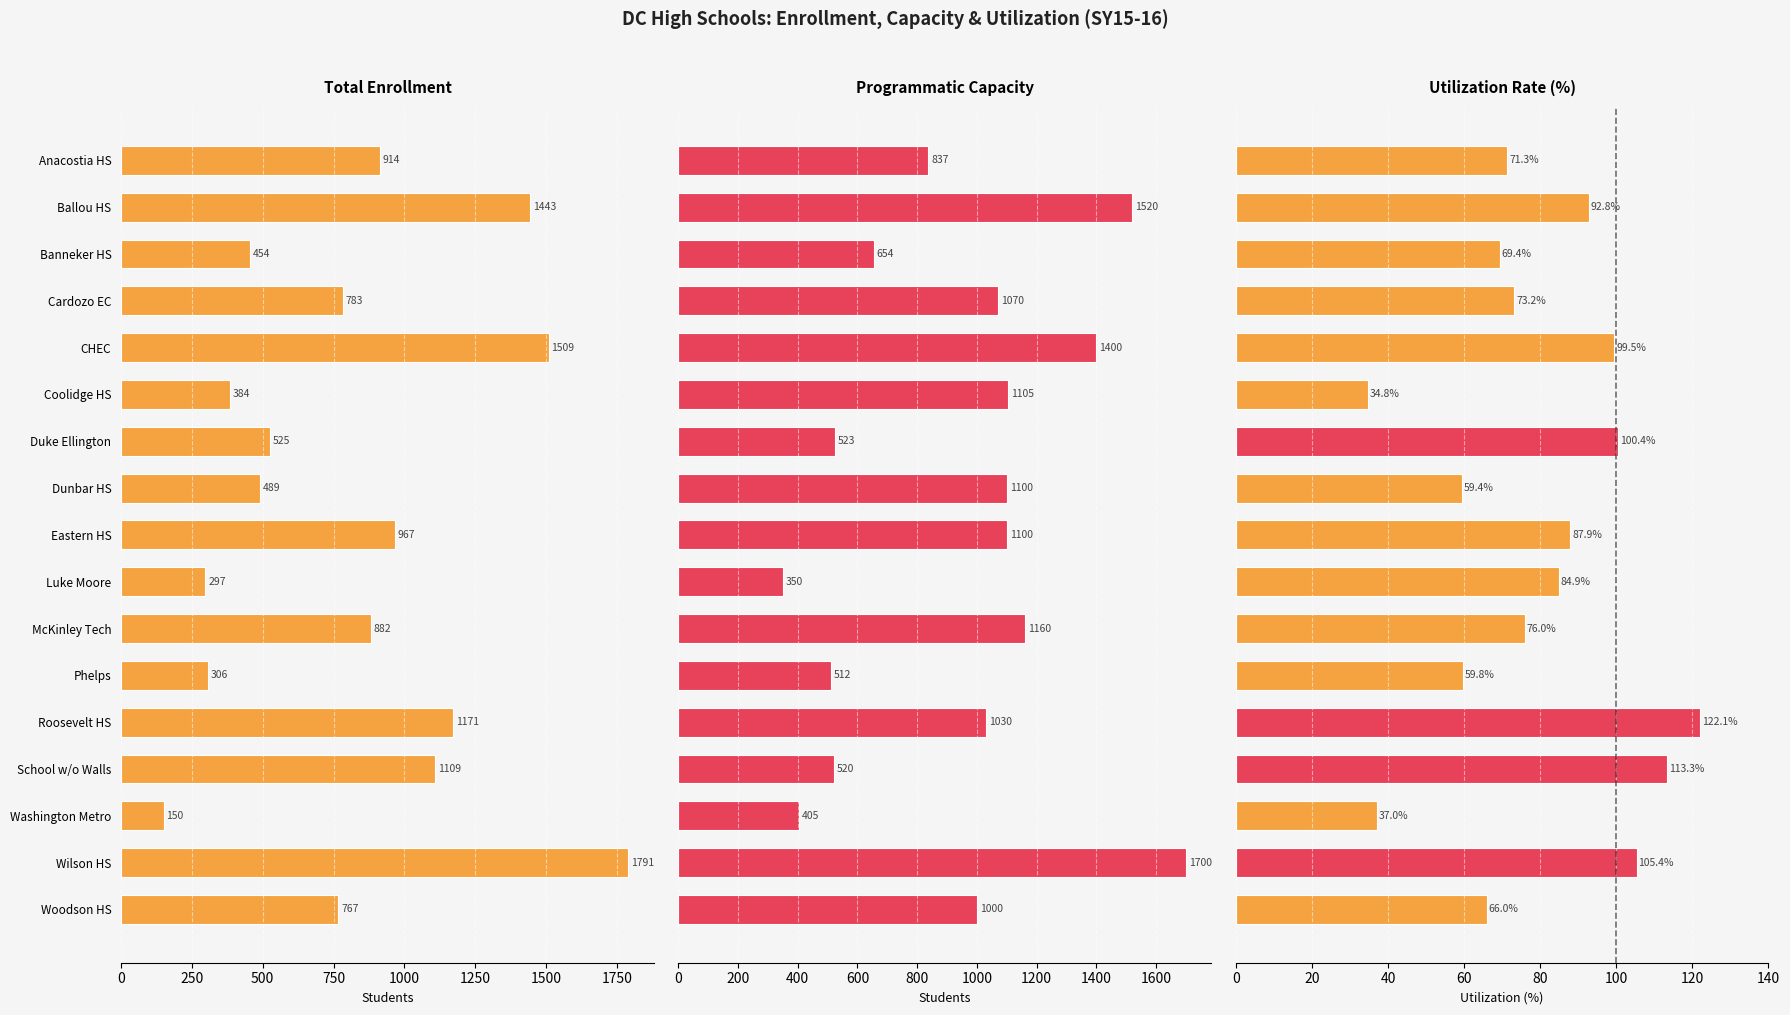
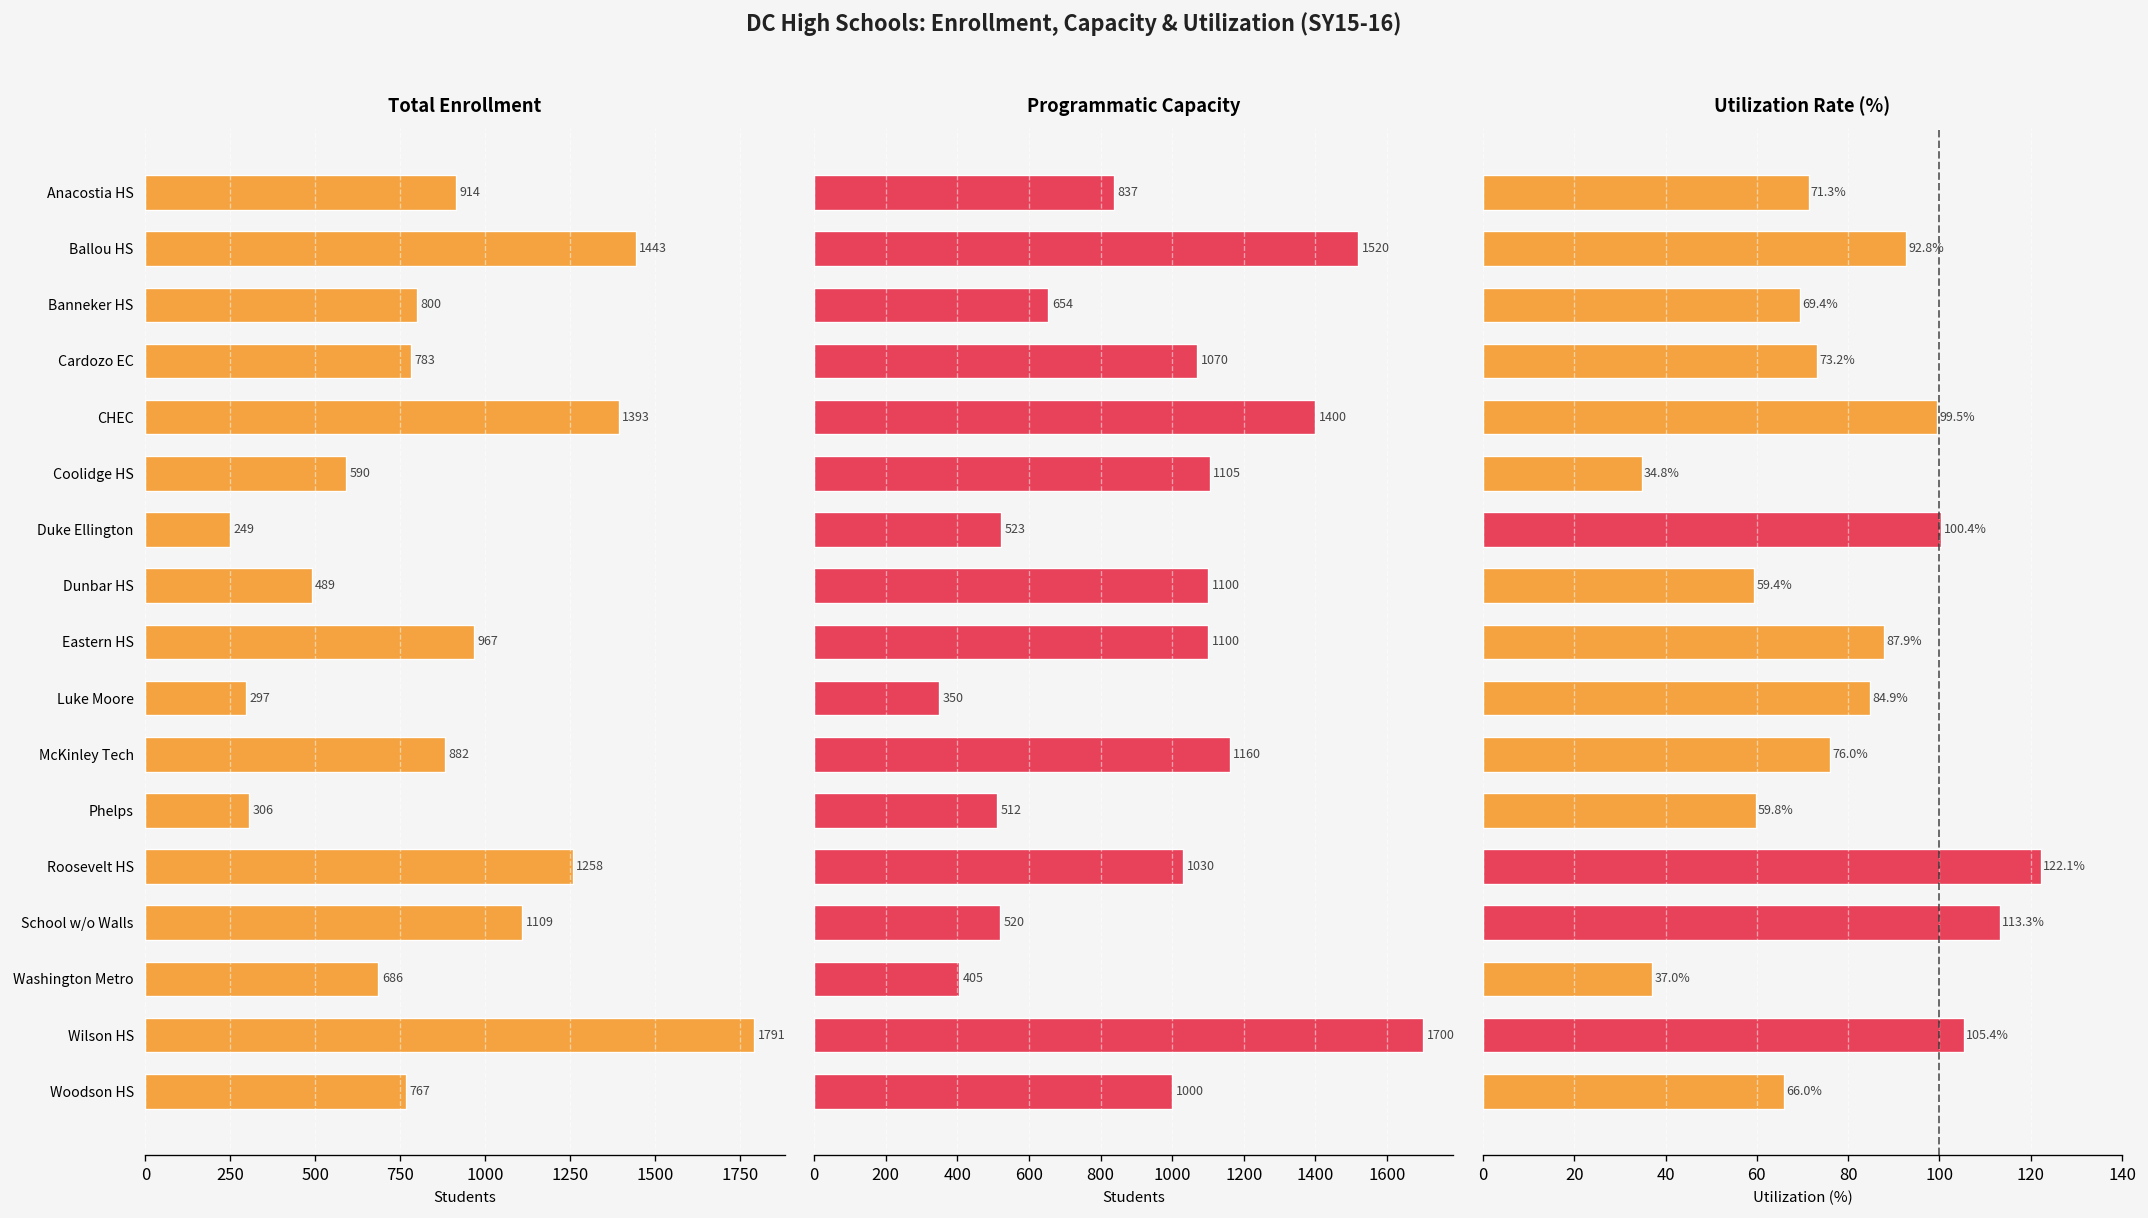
Total Enrollment, Banneker HS: 454 -> 800
Total Enrollment, CHEC: 1509 -> 1393
Total Enrollment, Coolidge HS: 384 -> 590
Total Enrollment, Duke Ellington: 525 -> 249
Total Enrollment, Roosevelt HS: 1171 -> 1258
Total Enrollment, Washington Metro: 150 -> 686
